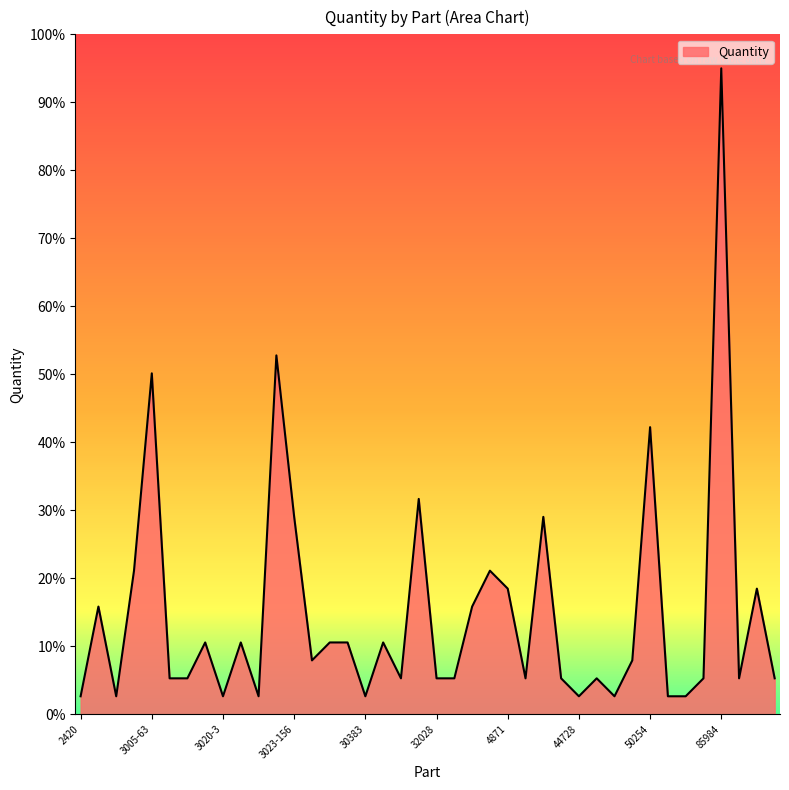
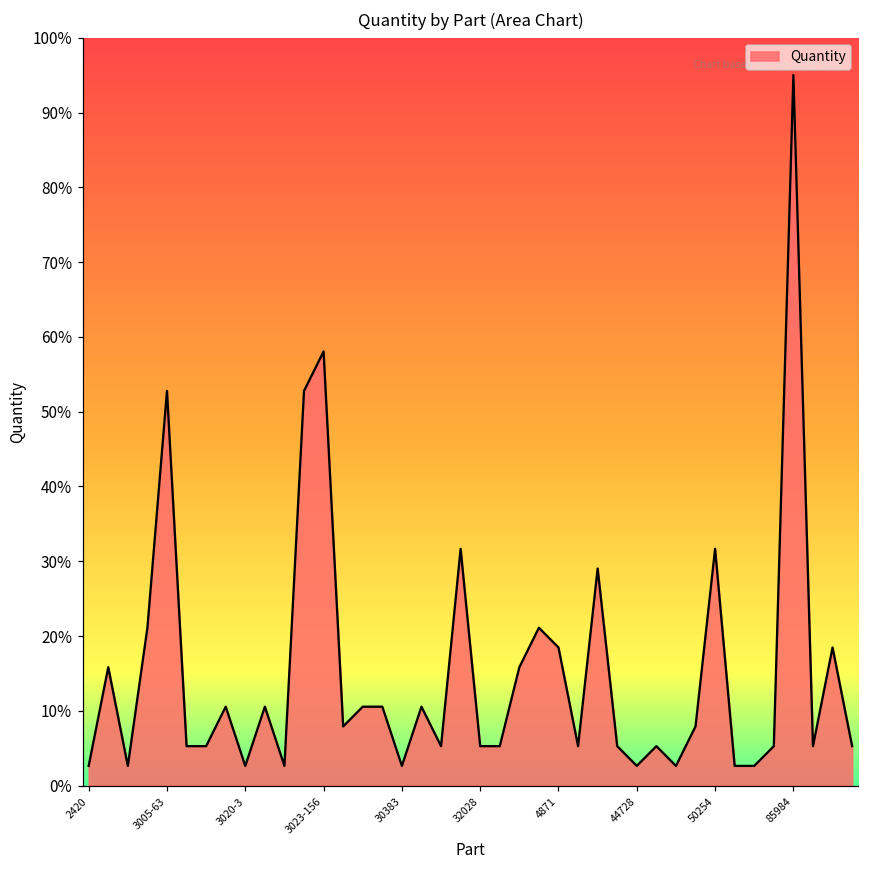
3005-63: 50% -> 53%
3023-156: 29% -> 58%
50254: 42% -> 32%
